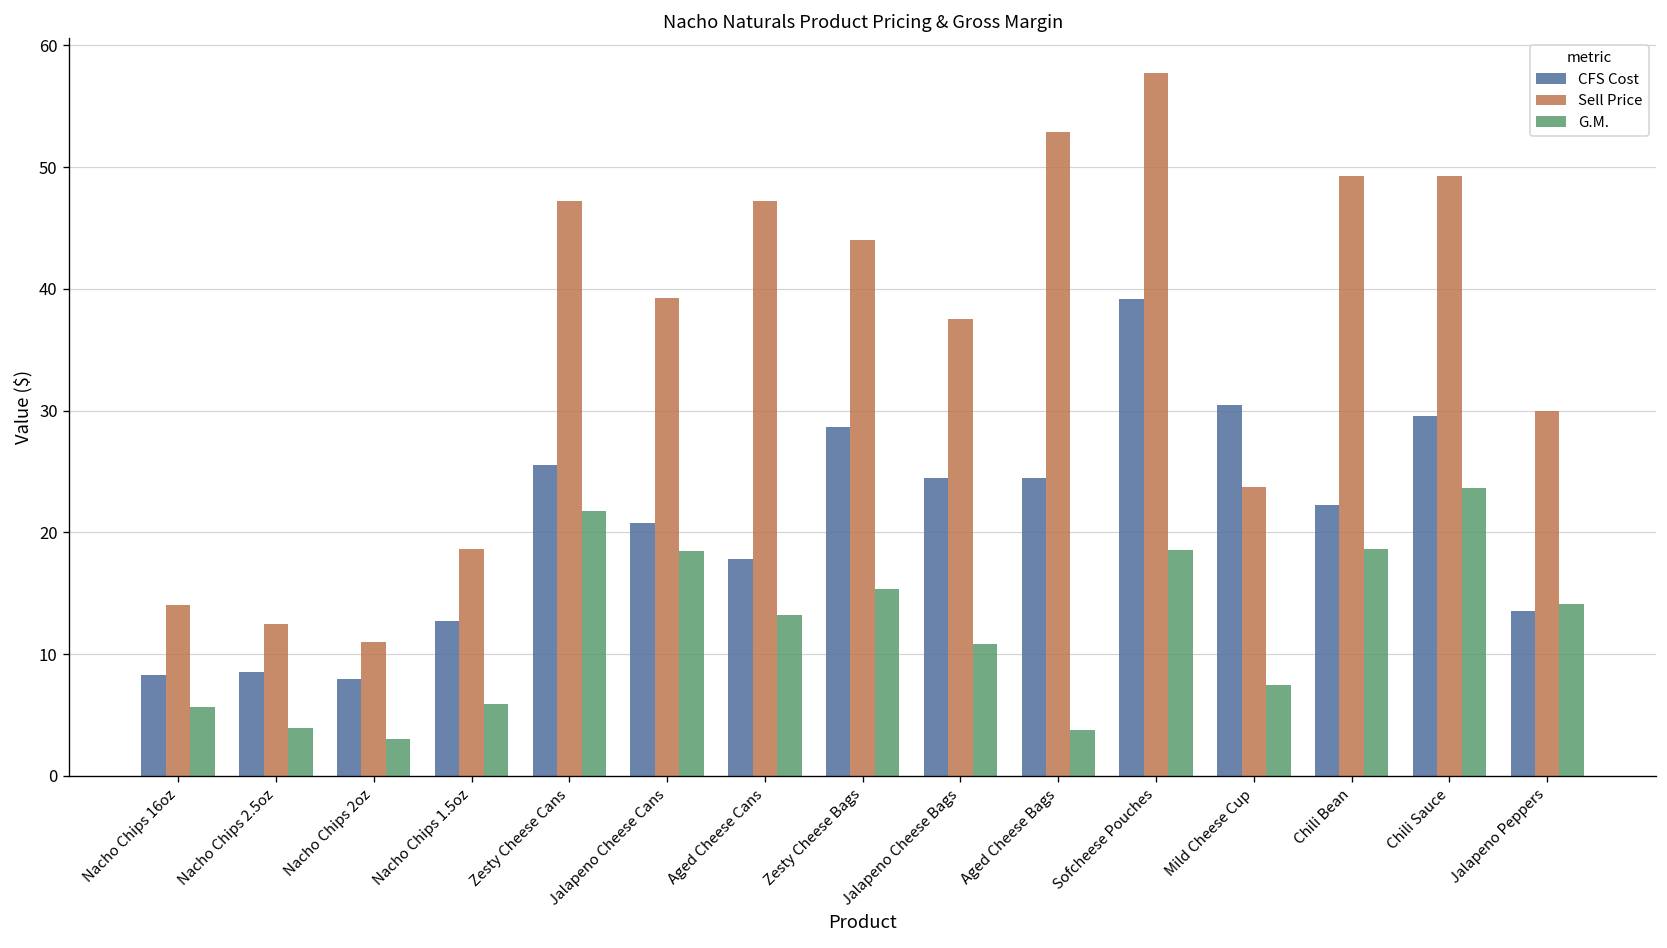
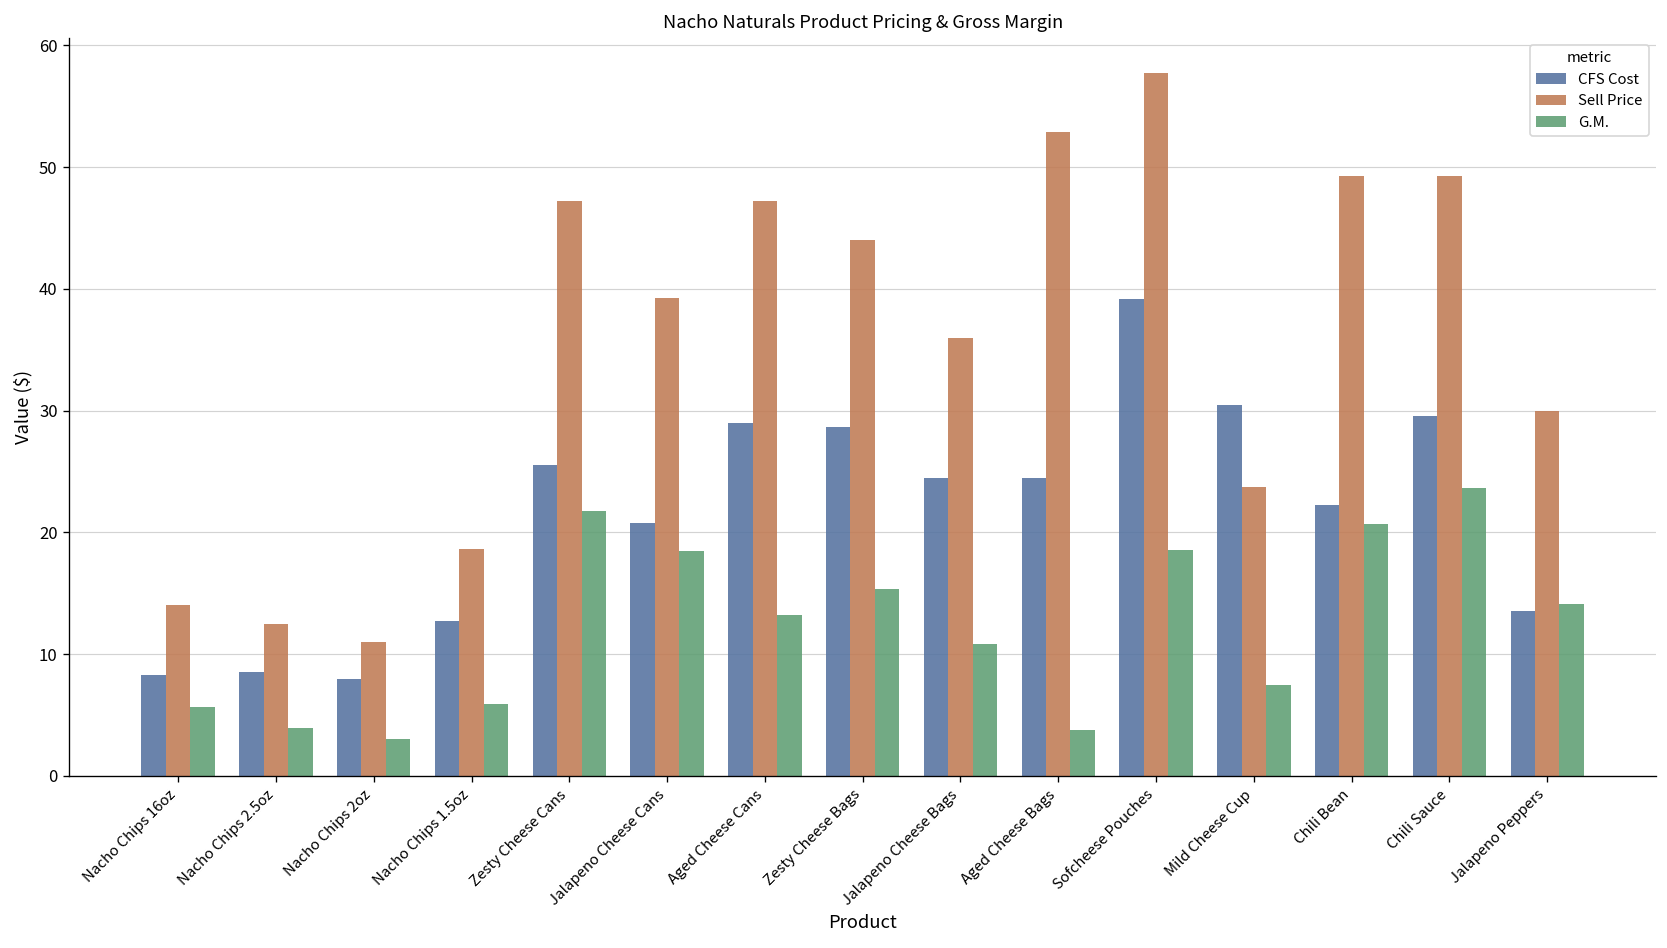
CFS Cost, Aged Cheese Cans: 17.8 -> 29.0
Sell Price, Jalapeno Cheese Bags: 37.5 -> 36.0
G.M., Chili Bean: 18.6 -> 20.7
